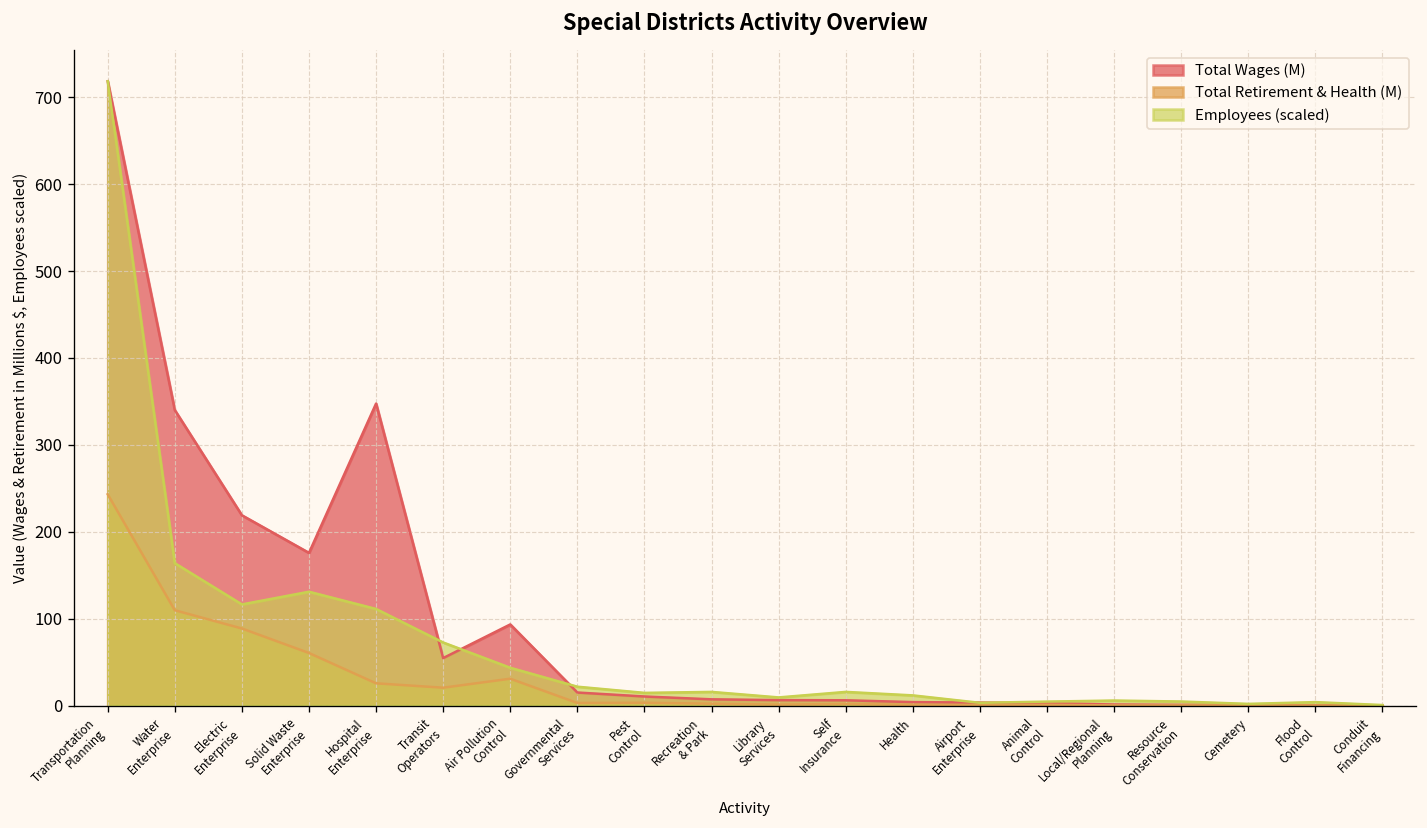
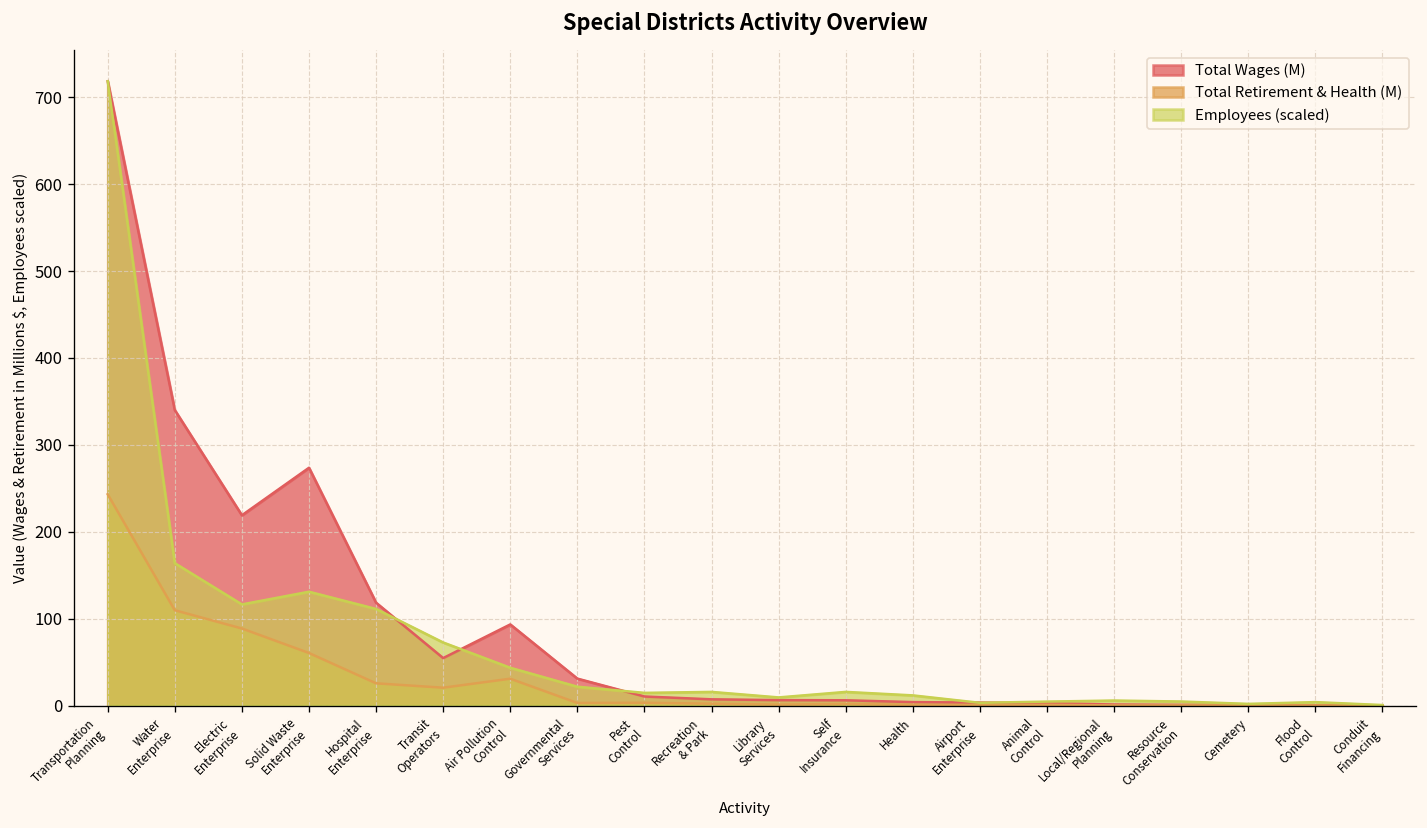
Total Wages (M), Solid Waste Enterprise: 180 -> 270
Total Wages (M), Hospital Enterprise: 350 -> 120
Total Wages (M), Governmental Services: 10 -> 30
